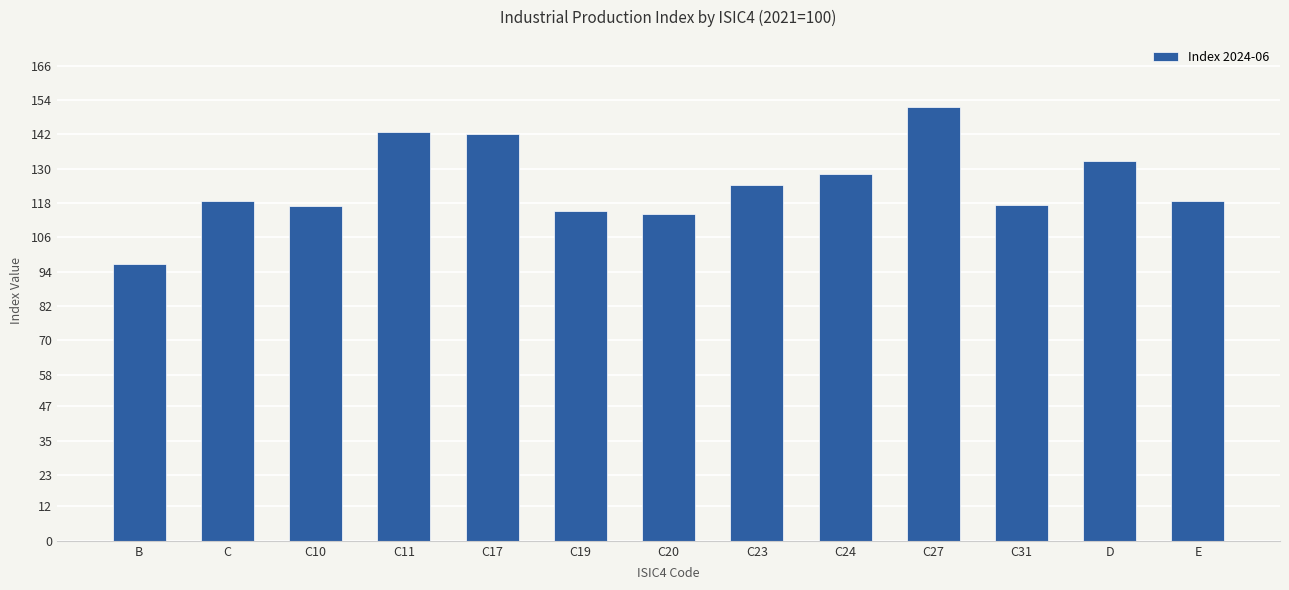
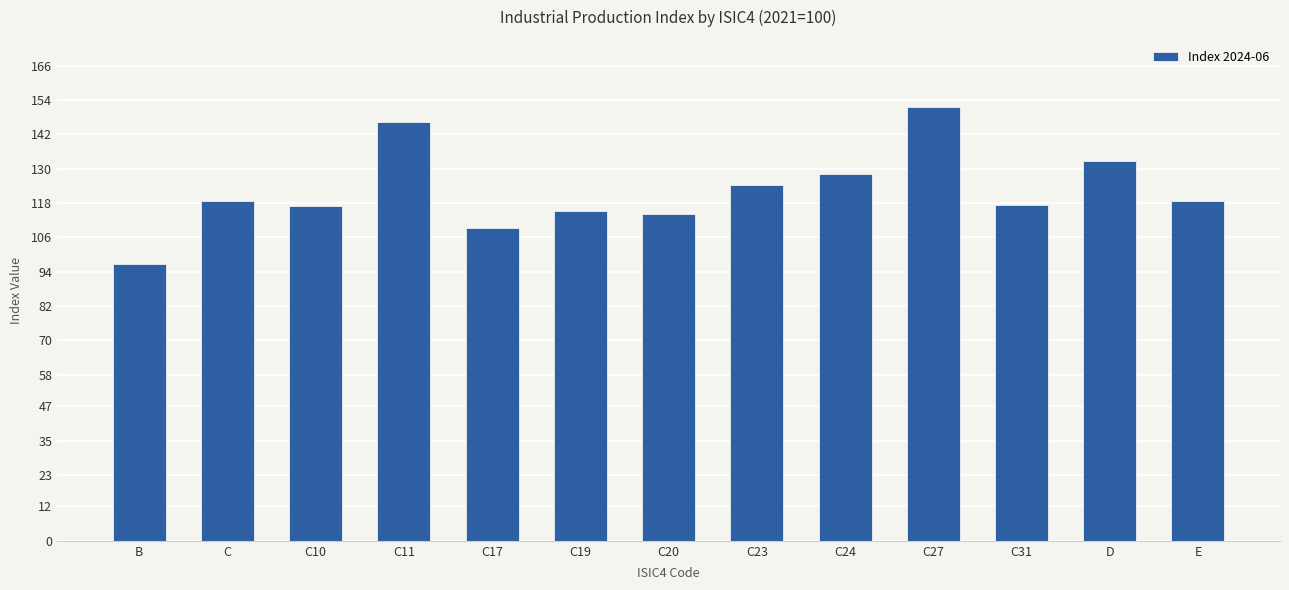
C11: 143 -> 146
C17: 142 -> 109
